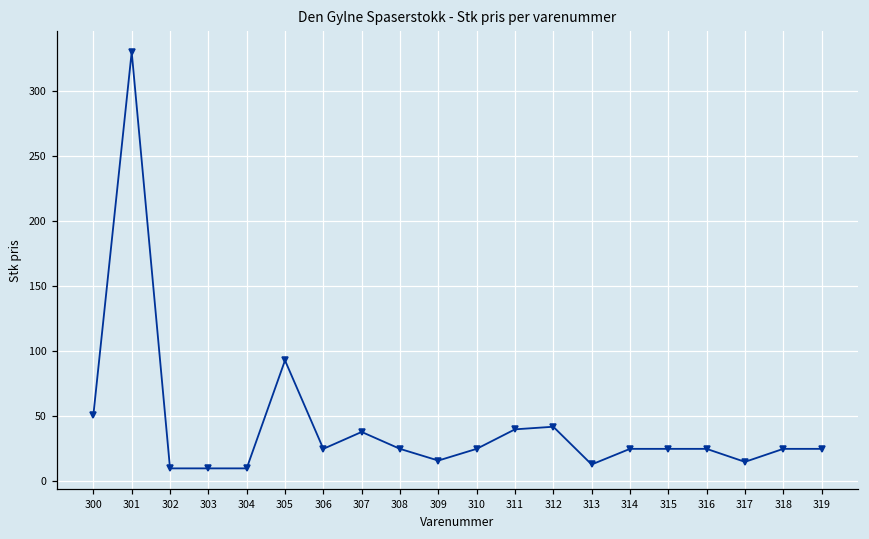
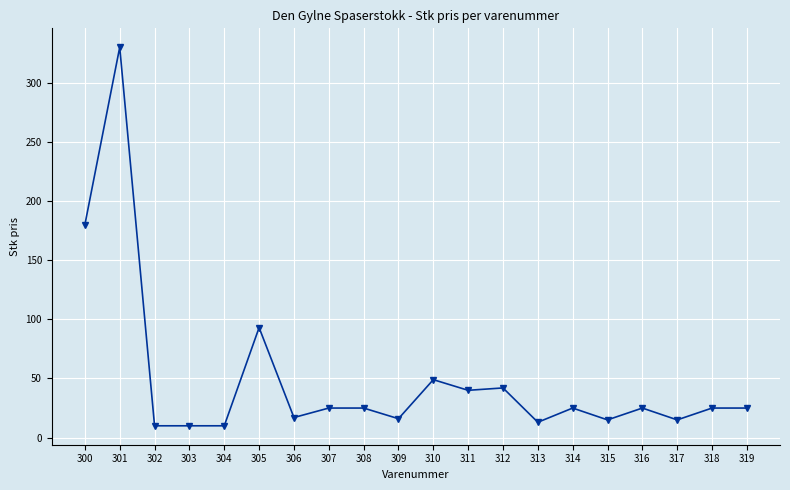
300: 51 -> 180
306: 25 -> 17
307: 38 -> 25
310: 25 -> 49
315: 25 -> 15
